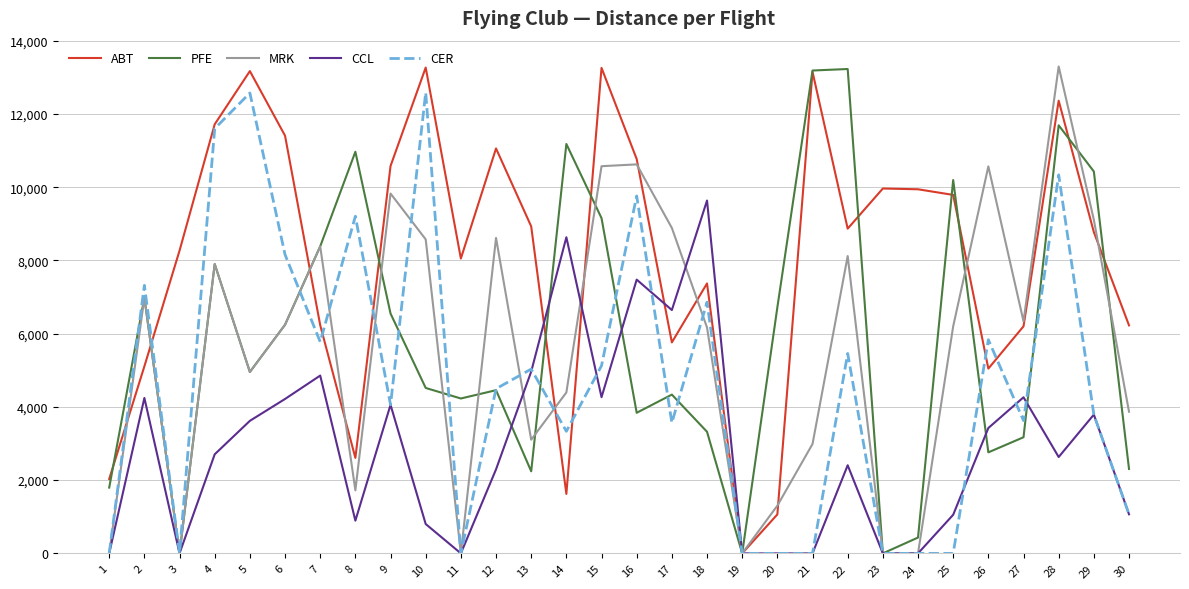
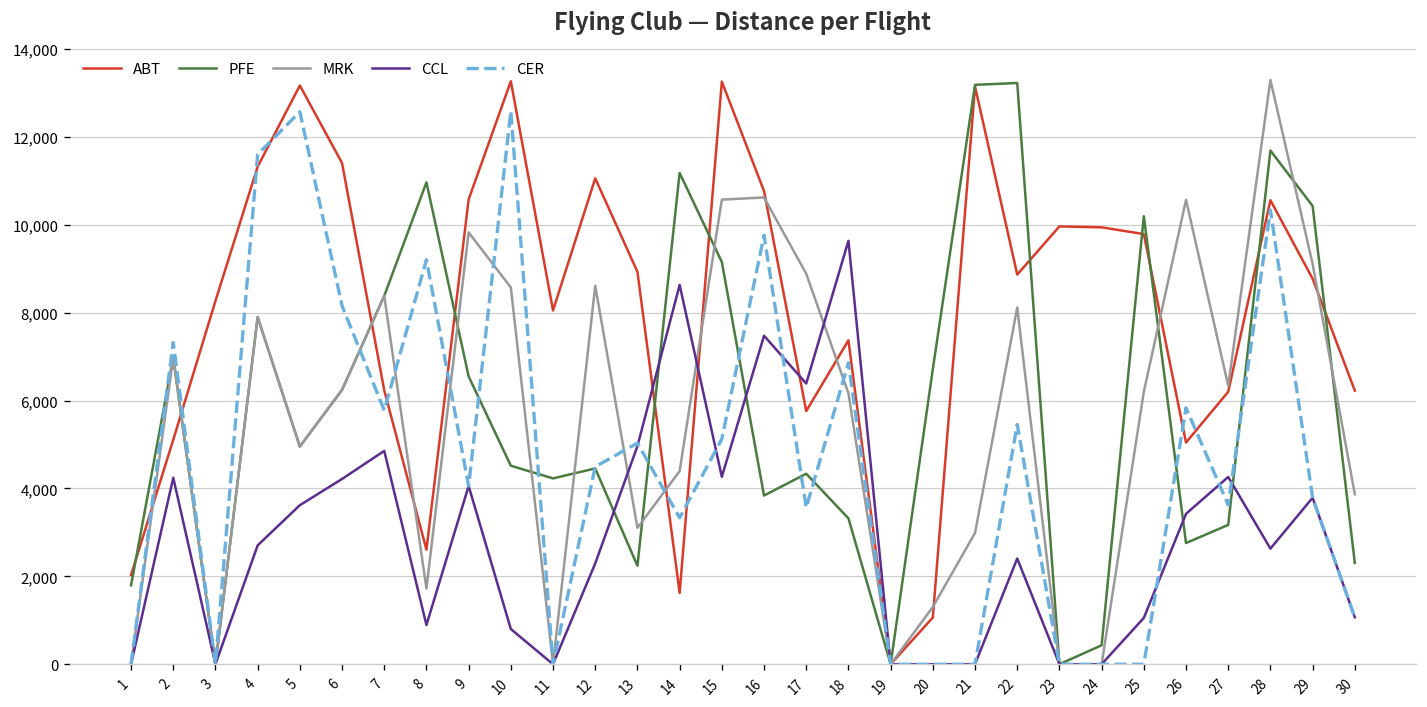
ABT, 4: 11,700 -> 11,300
CCL, 17: 6,600 -> 6,400
ABT, 28: 12,400 -> 10,600
